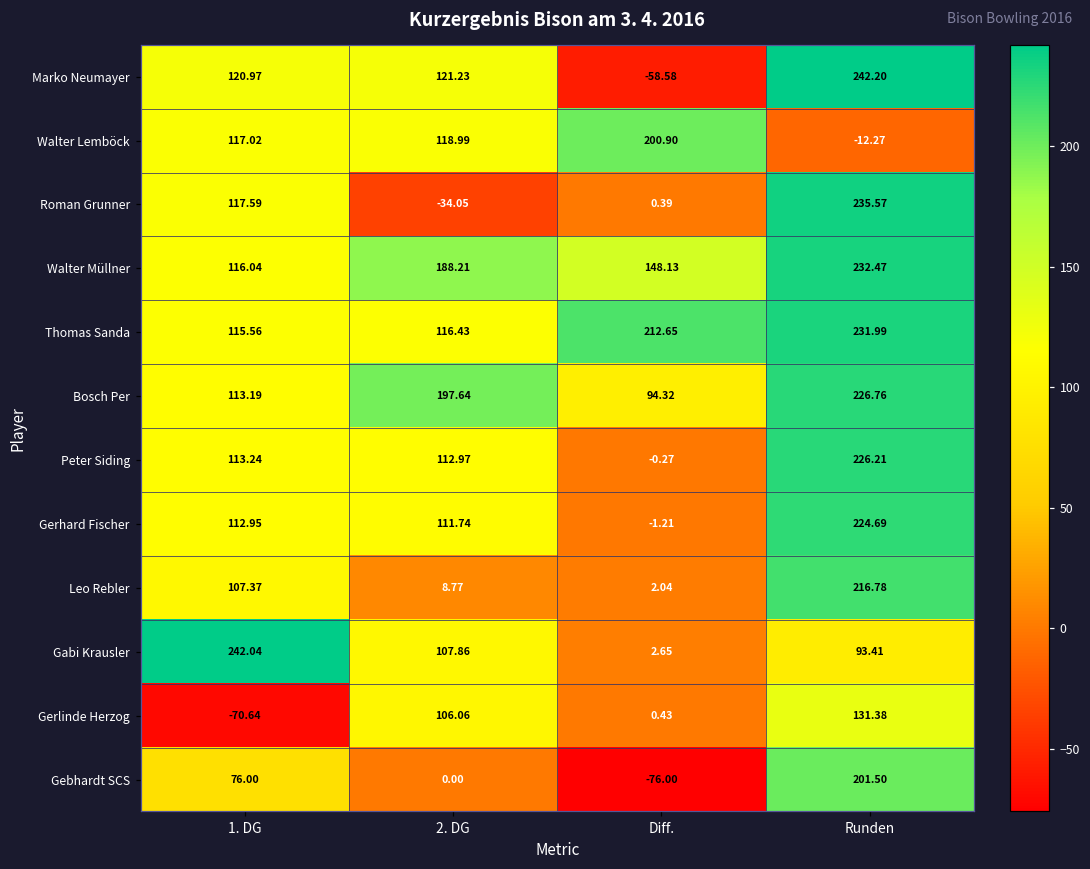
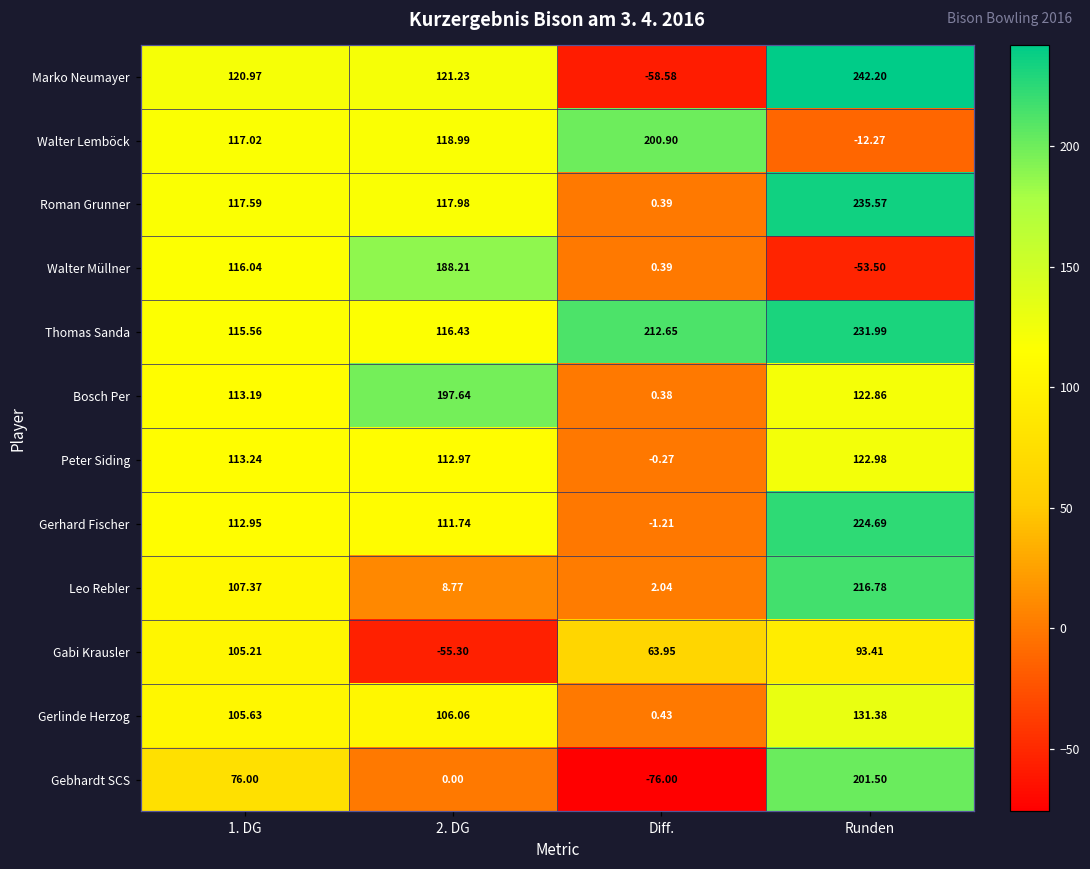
Roman Grunner, 2. DG: -34.05 -> 117.98
Walter Müllner, Diff.: 148.13 -> 0.39
Walter Müllner, Runden: 232.47 -> -53.50
Bosch Per, Diff.: 94.32 -> 0.38
Bosch Per, Runden: 226.76 -> 122.86
Peter Siding, Runden: 226.21 -> 122.98
Gabi Krausler, 1. DG: 242.04 -> 105.21
Gabi Krausler, 2. DG: 107.86 -> -55.30
Gabi Krausler, Diff.: 2.65 -> 63.95
Gerlinde Herzog, 1. DG: -70.64 -> 105.63
